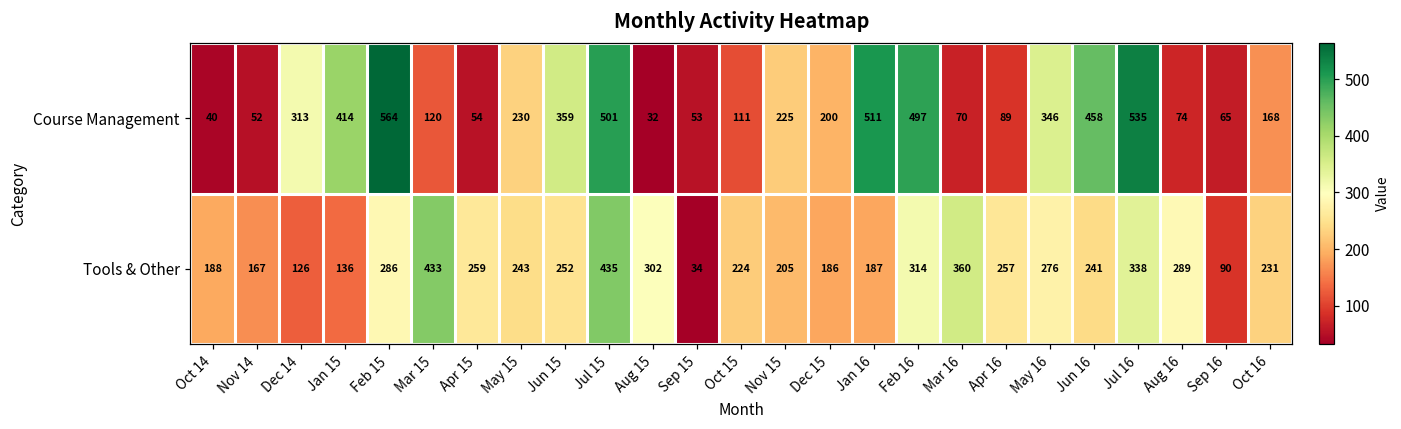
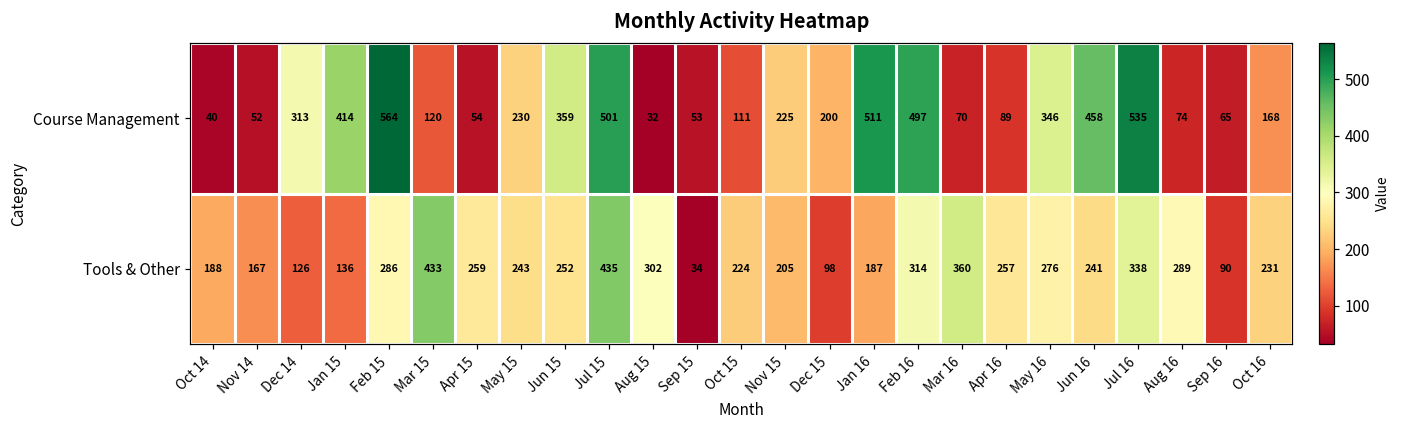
Tools & Other, Dec 15: 186 -> 98
